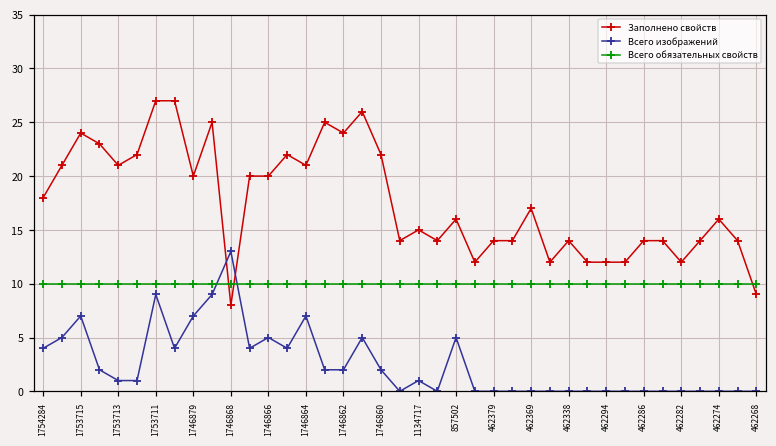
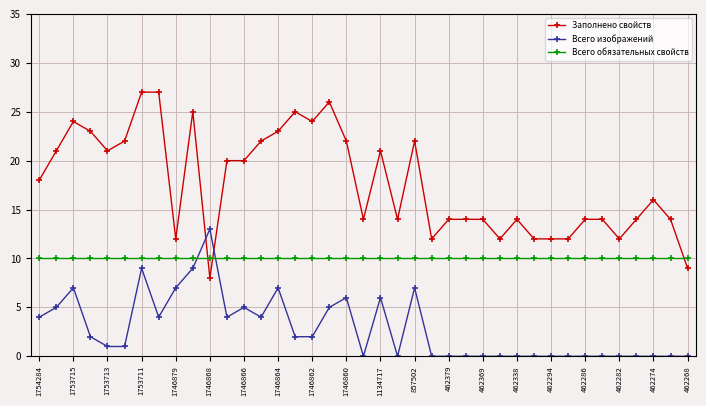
Заполнено свойств, 1746879: 20 -> 12
Заполнено свойств, 1746864: 21 -> 23
Всего изображений, 1746860: 2 -> 6
Заполнено свойств, 1134717: 15 -> 21
Всего изображений, 1134717: 1 -> 6
Заполнено свойств, 857502: 16 -> 22
Всего изображений, 857502: 5 -> 7
Заполнено свойств, 462369: 17 -> 14
